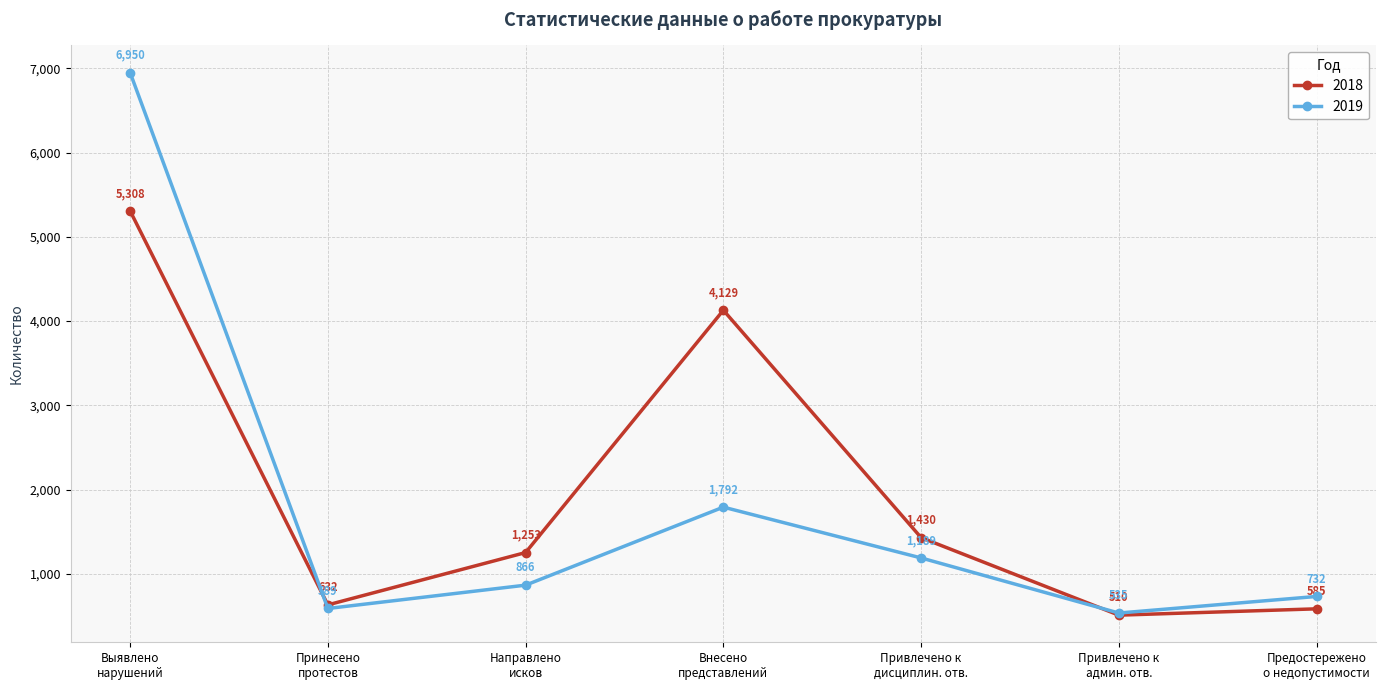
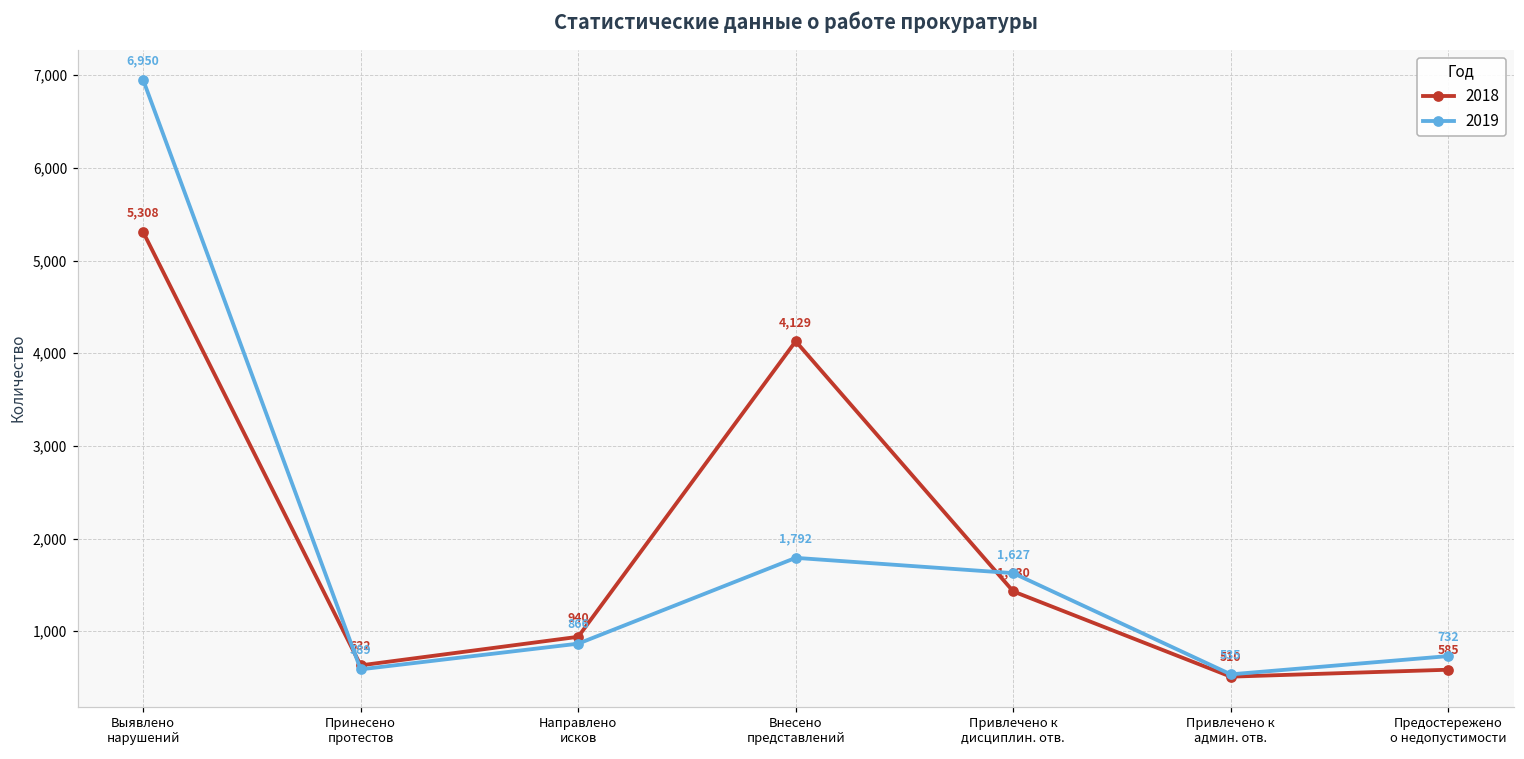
2018, Направлено исков: 1,253 -> 940
2019, Привлечено к дисциплин. отв.: 1,189 -> 1,627
